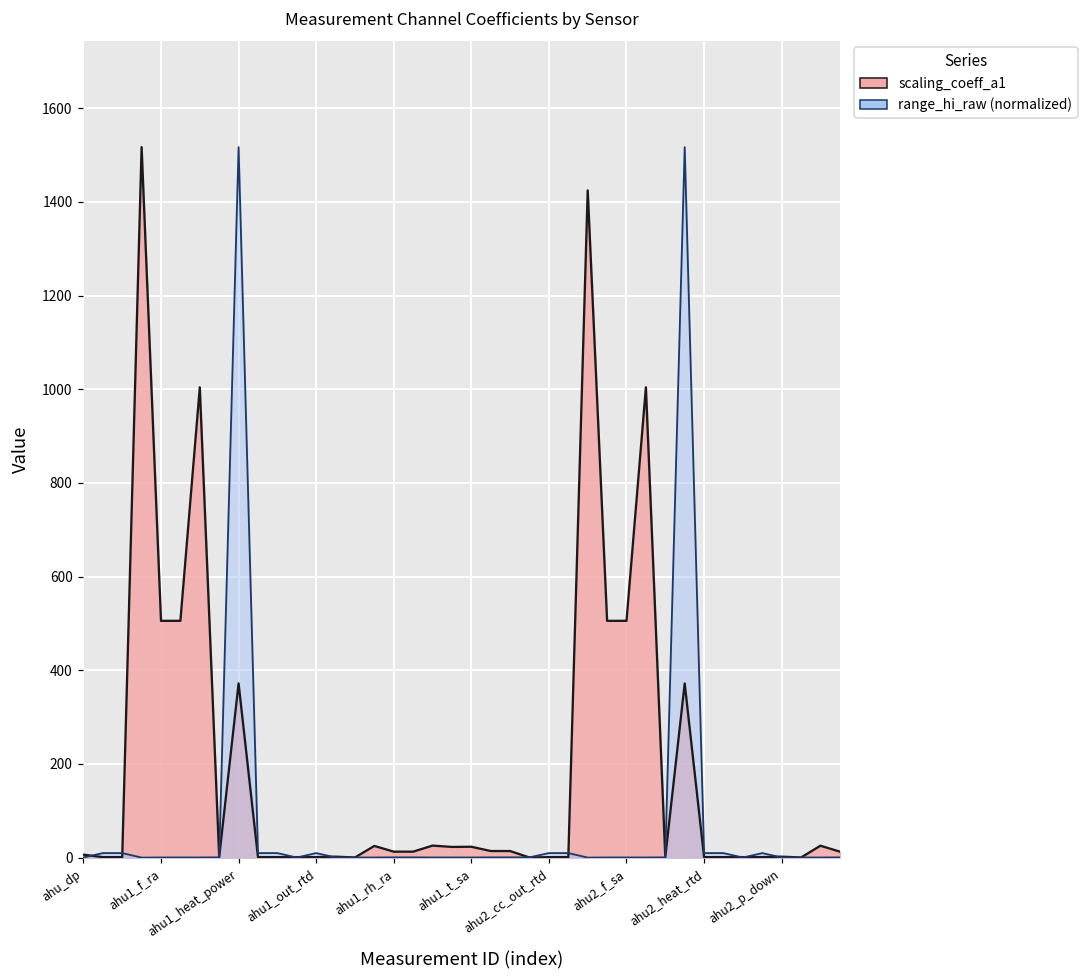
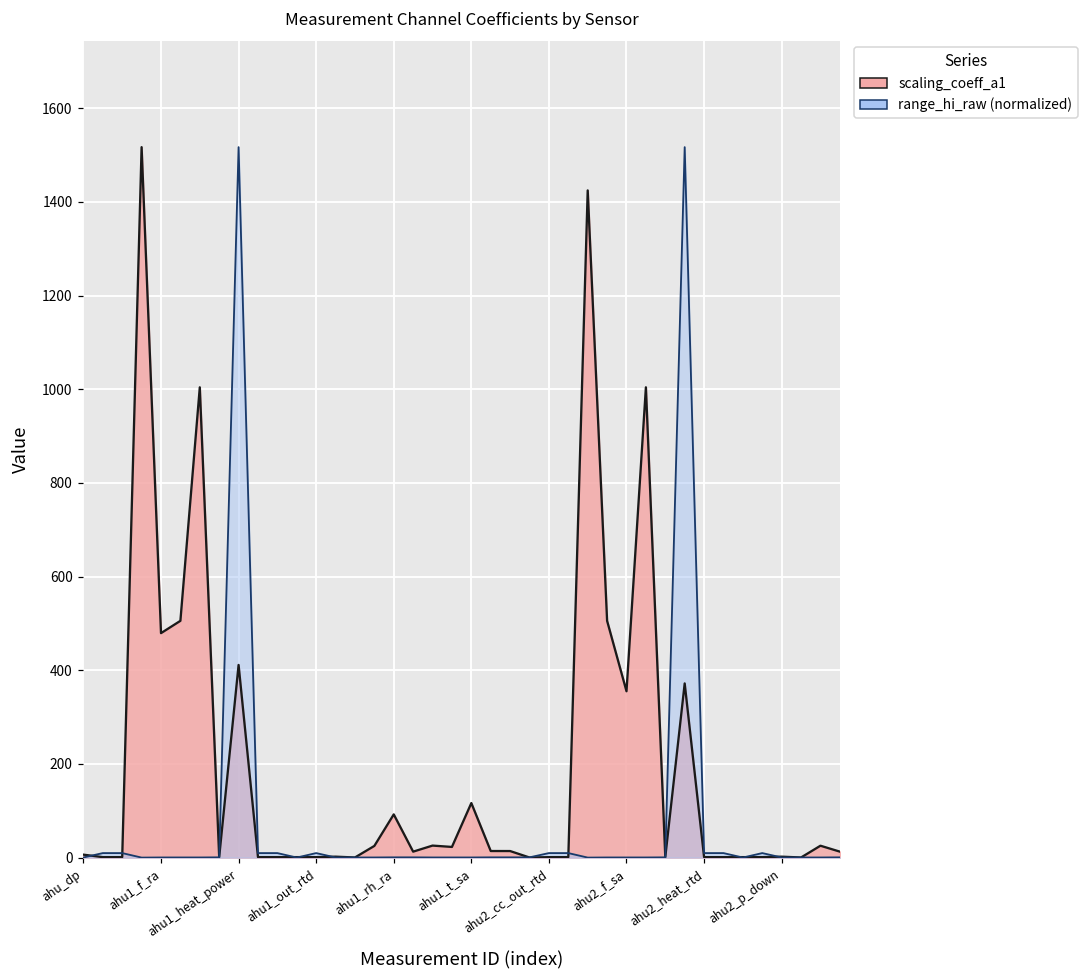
scaling_coeff_a1, ahu1_f_ra: 510 -> 480
scaling_coeff_a1, ahu1_heat_power: 370 -> 410
scaling_coeff_a1, ahu1_rh_ra: 10 -> 90
scaling_coeff_a1, ahu1_t_sa: 20 -> 120
scaling_coeff_a1, ahu2_f_sa: 510 -> 360
